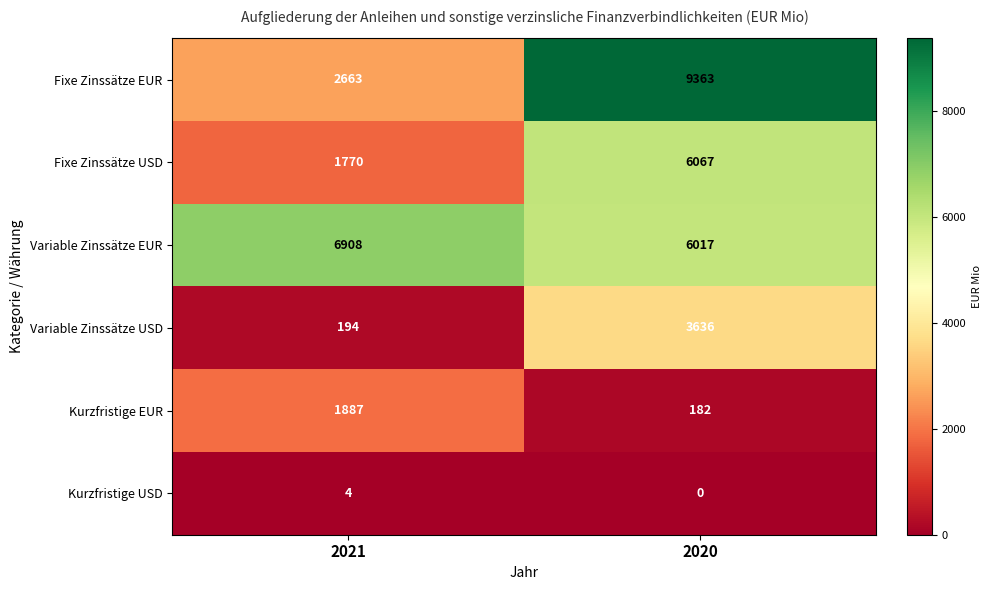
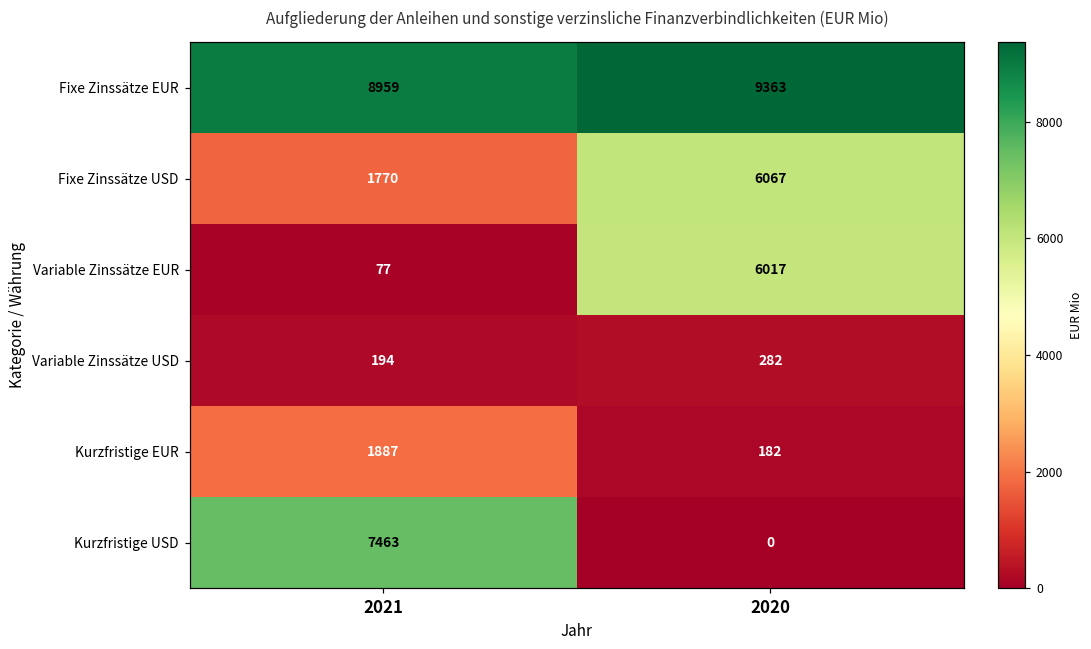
Fixe Zinssätze EUR, 2021: 2663 -> 8959
Variable Zinssätze EUR, 2021: 6908 -> 77
Variable Zinssätze USD, 2020: 3636 -> 282
Kurzfristige USD, 2021: 4 -> 7463
